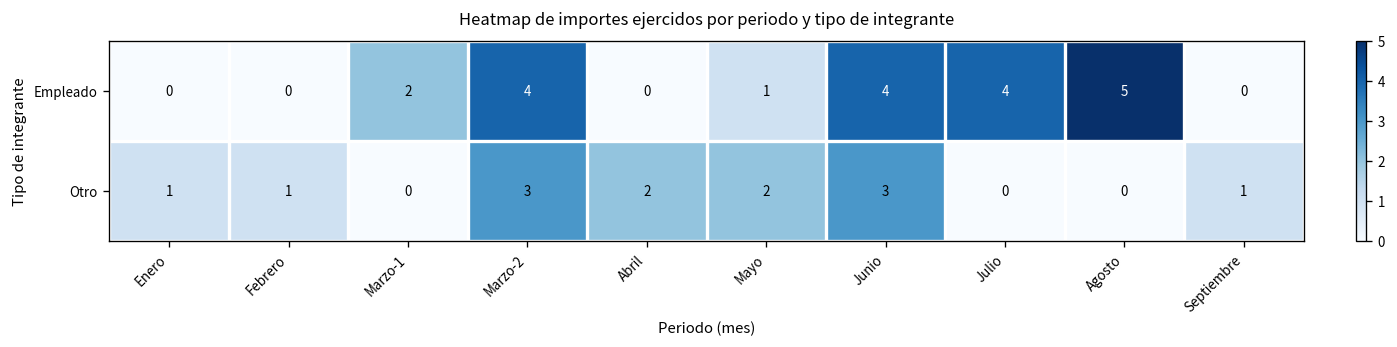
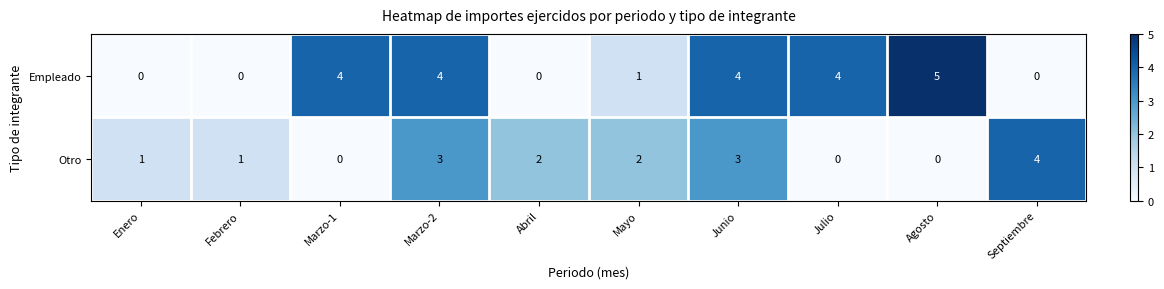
Empleado, Marzo-1: 2 -> 4
Otro, Septiembre: 1 -> 4
